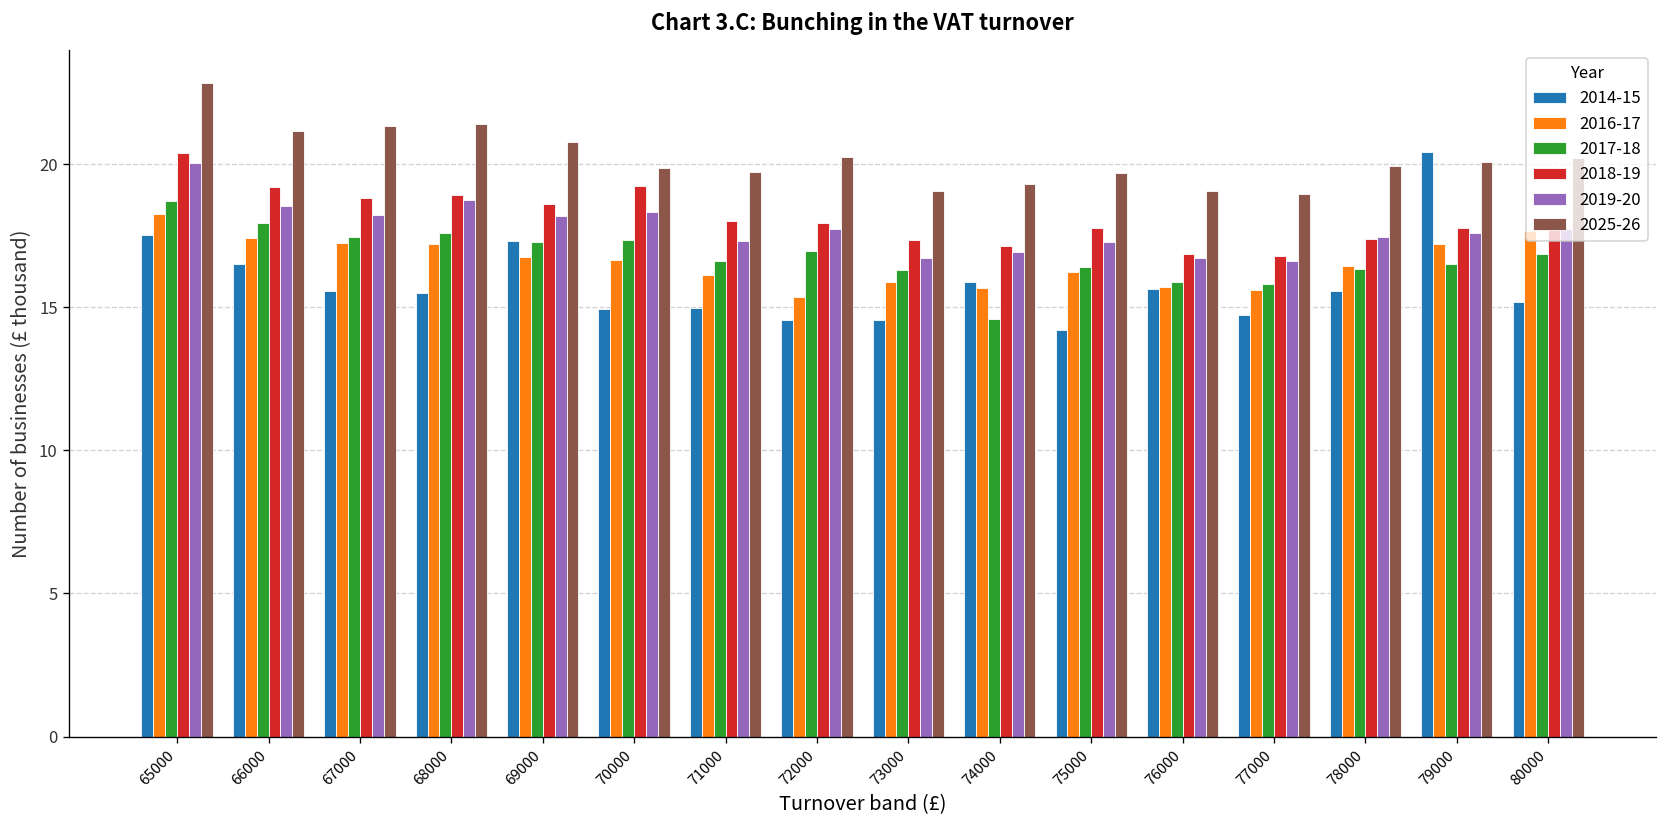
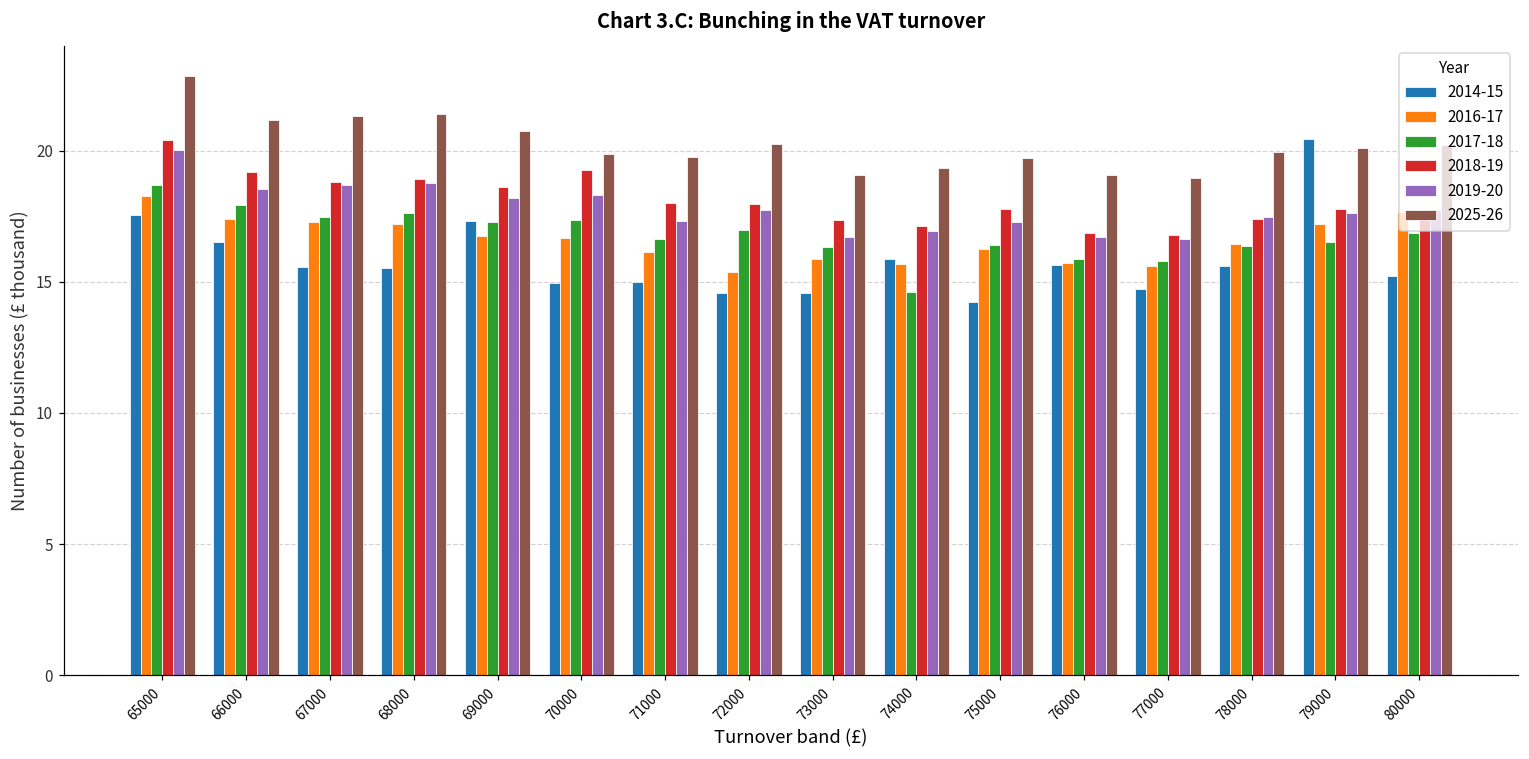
2019-20, 67000: 18.2 -> 18.7
